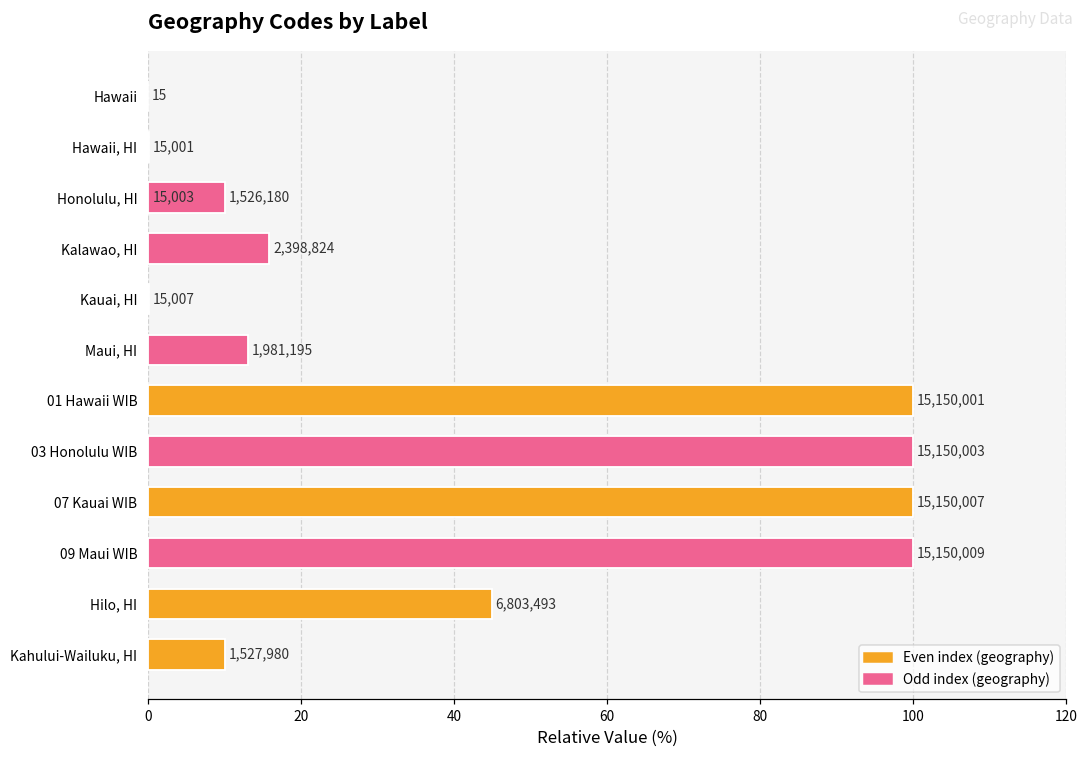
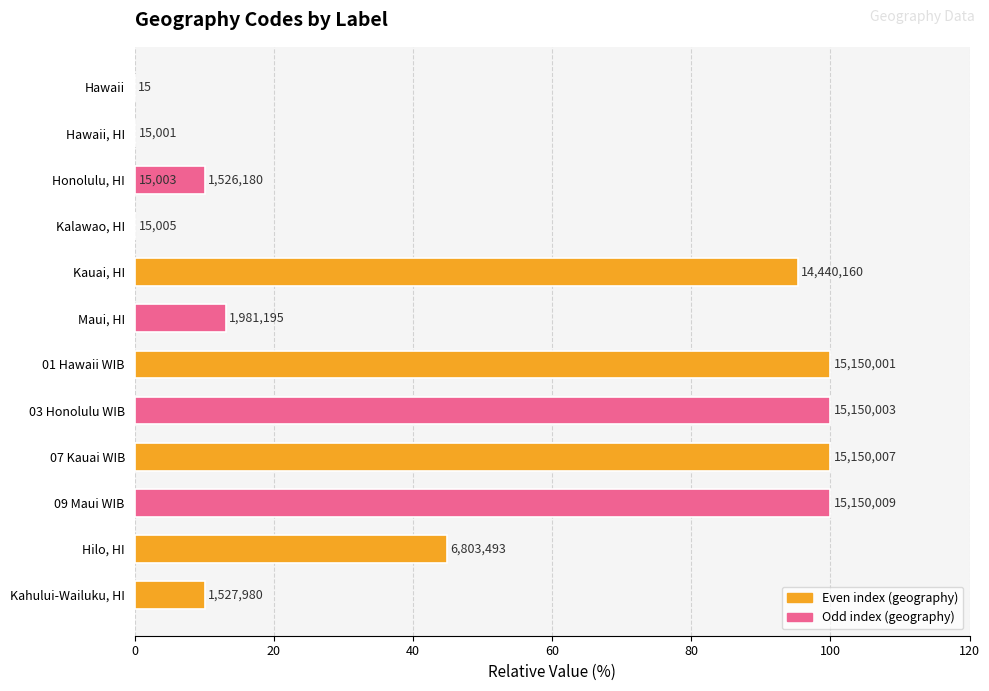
Kalawao, HI: 2,398,824 -> 15,005
Kauai, HI: 15,007 -> 14,440,160
